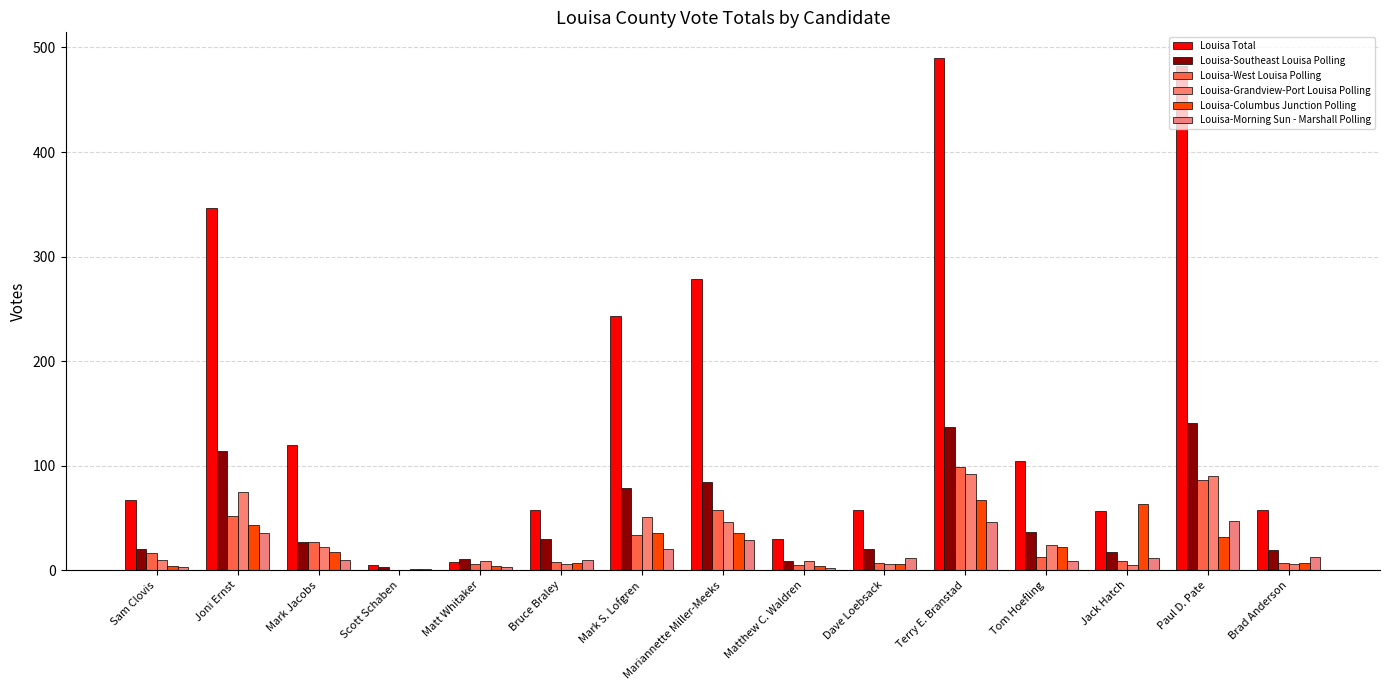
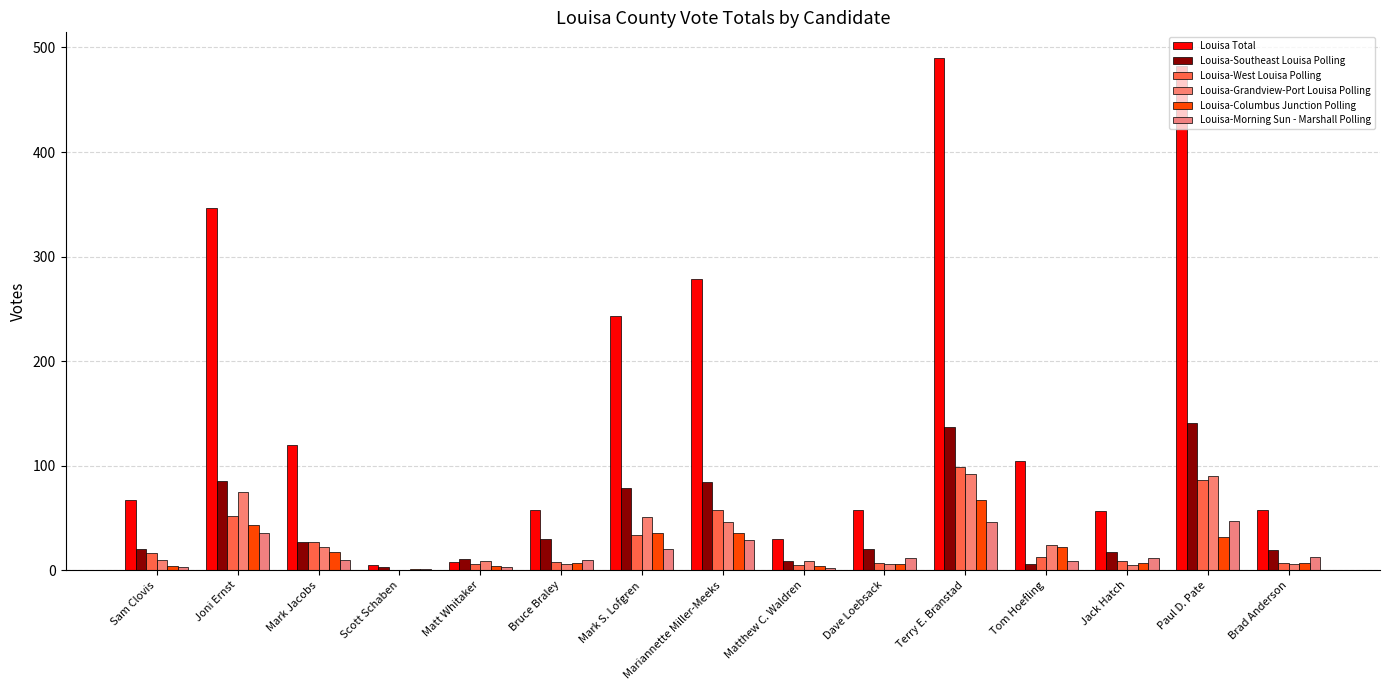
Louisa-Southeast Louisa Polling, Joni Ernst: 114 -> 85
Louisa-Southeast Louisa Polling, Tom Hoefling: 37 -> 6
Louisa-Columbus Junction Polling, Jack Hatch: 63 -> 7
